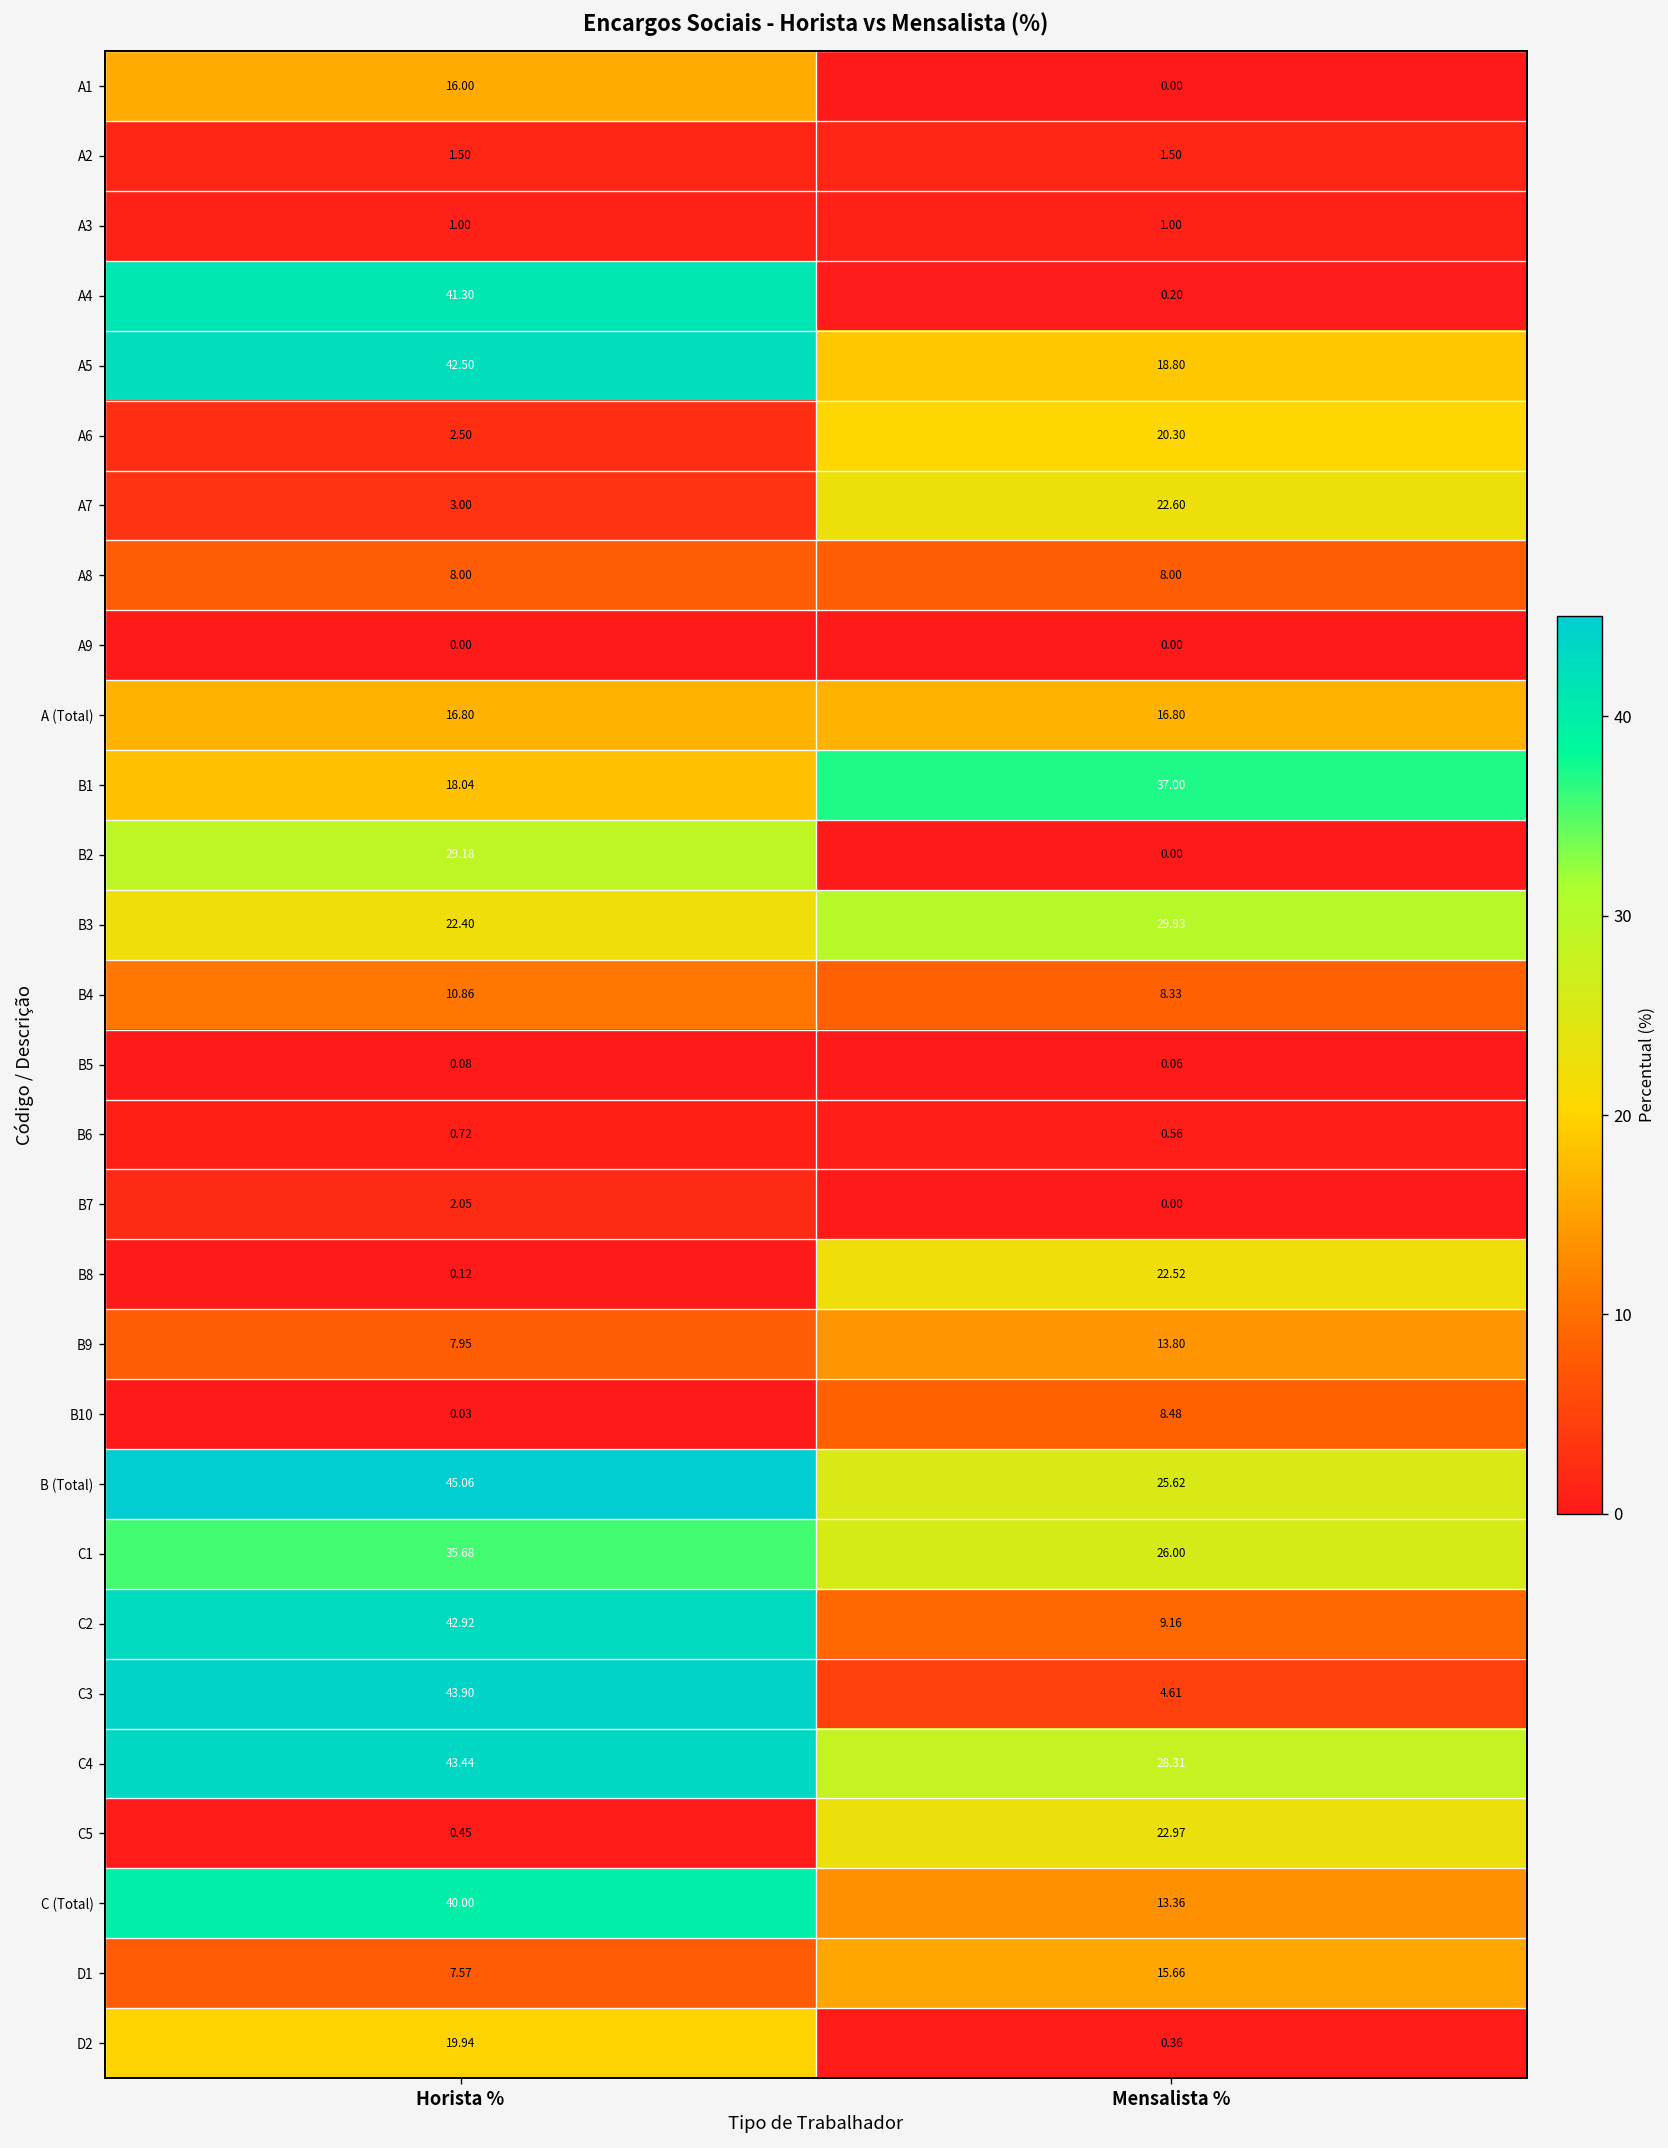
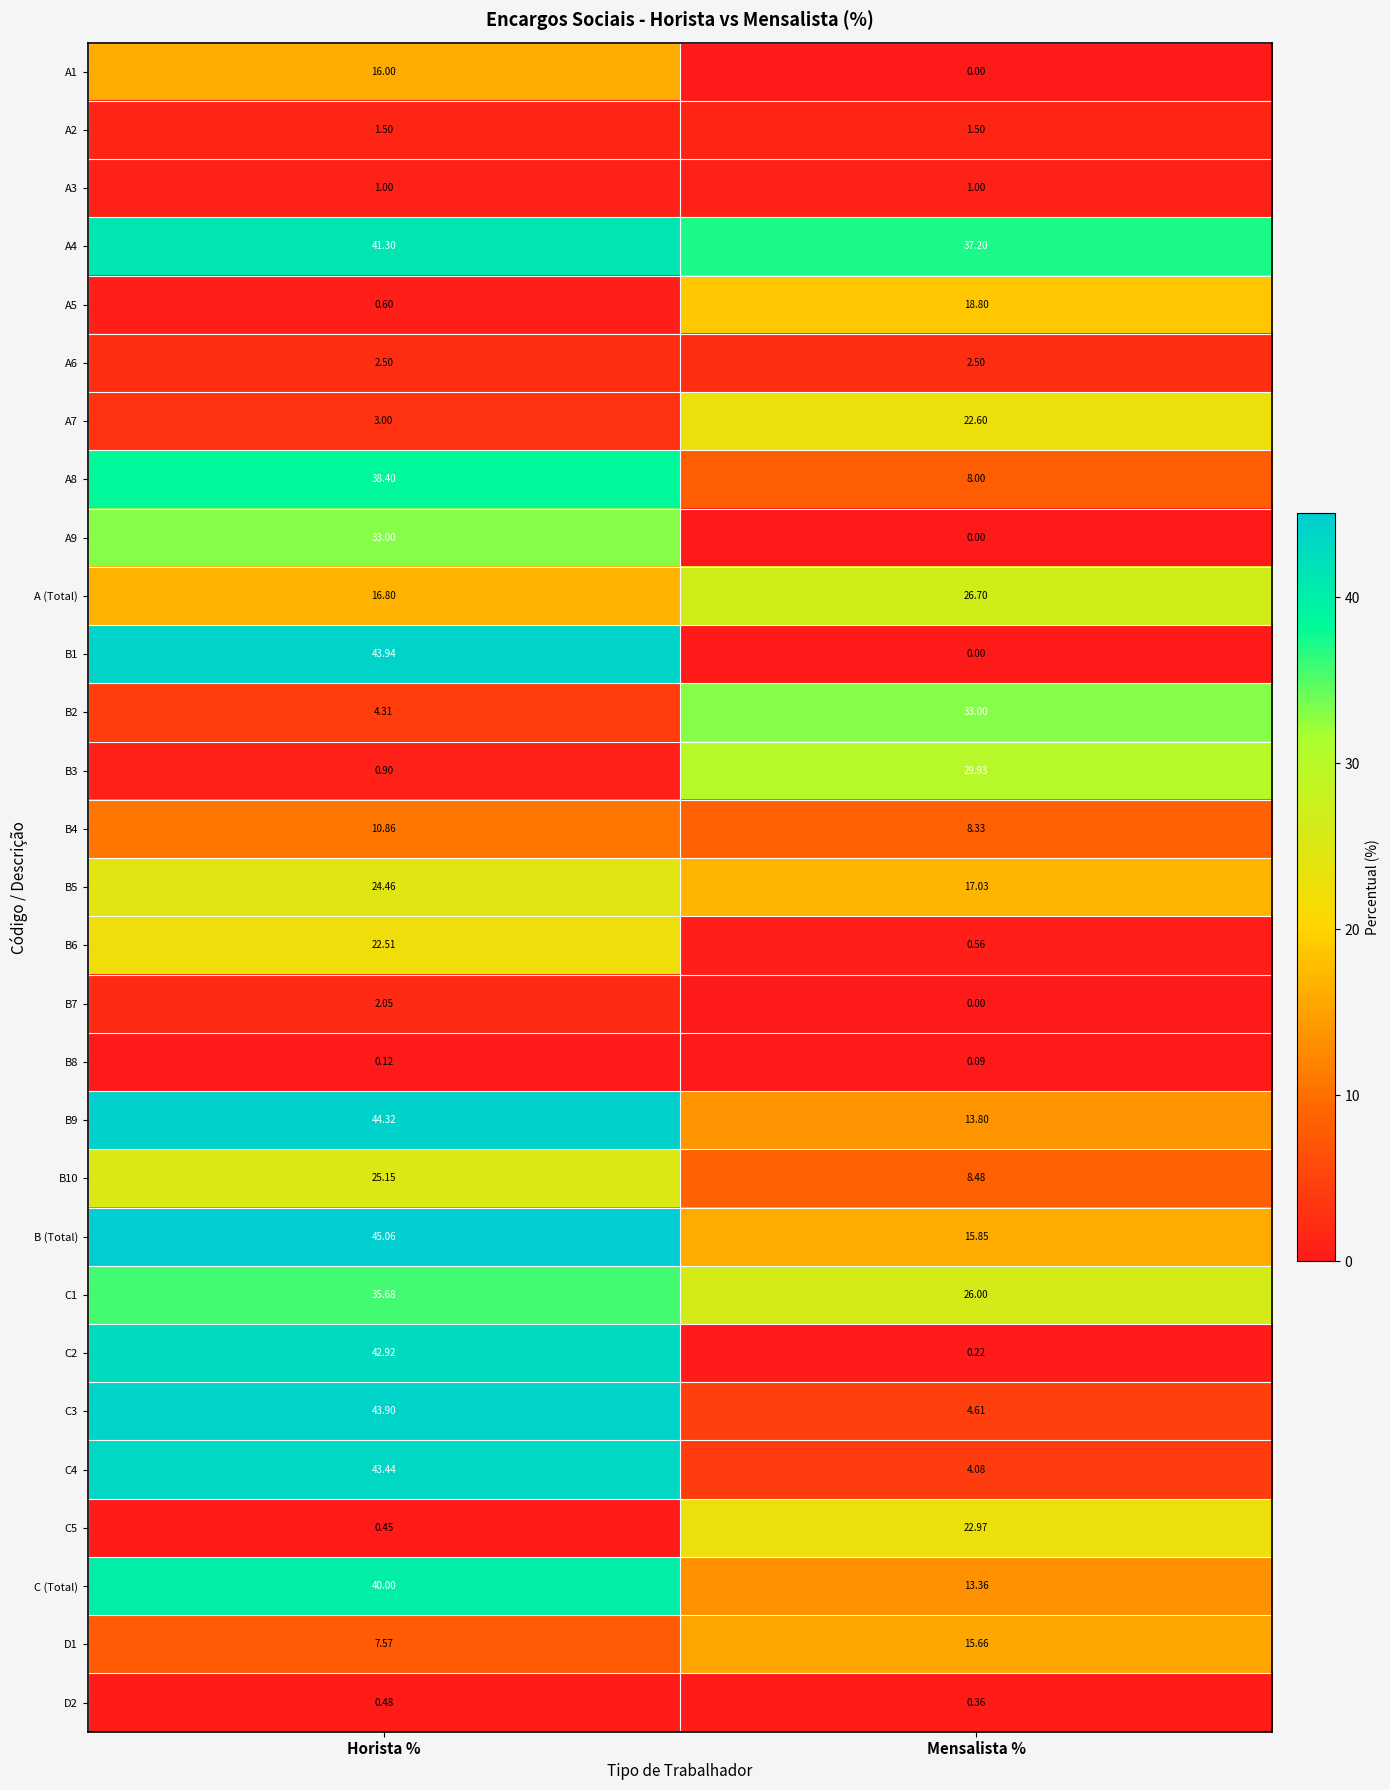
A4, Mensalista %: 0.20 -> 37.20
A5, Horista %: 42.50 -> 0.60
A6, Mensalista %: 20.30 -> 2.50
A8, Horista %: 8.00 -> 38.40
A9, Horista %: 0.00 -> 33.00
A (Total), Mensalista %: 16.80 -> 26.70
B1, Horista %: 18.04 -> 43.94
B1, Mensalista %: 37.00 -> 0.00
B2, Horista %: 29.18 -> 4.31
B2, Mensalista %: 0.00 -> 33.00
B3, Horista %: 22.40 -> 0.90
B5, Horista %: 0.08 -> 24.46
B5, Mensalista %: 0.06 -> 17.03
B6, Horista %: 0.72 -> 22.51
B8, Mensalista %: 22.52 -> 0.09
B9, Horista %: 7.95 -> 44.32
B10, Horista %: 0.03 -> 25.15
B (Total), Mensalista %: 25.62 -> 15.85
C2, Mensalista %: 9.16 -> 0.22
C4, Mensalista %: 28.31 -> 4.08
D2, Horista %: 19.94 -> 0.48
